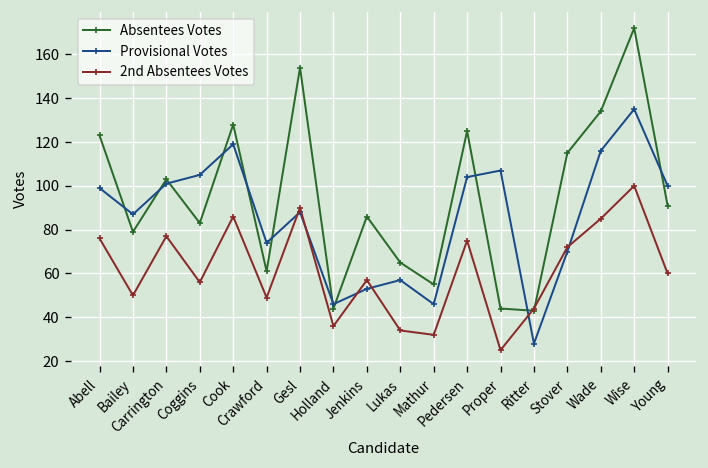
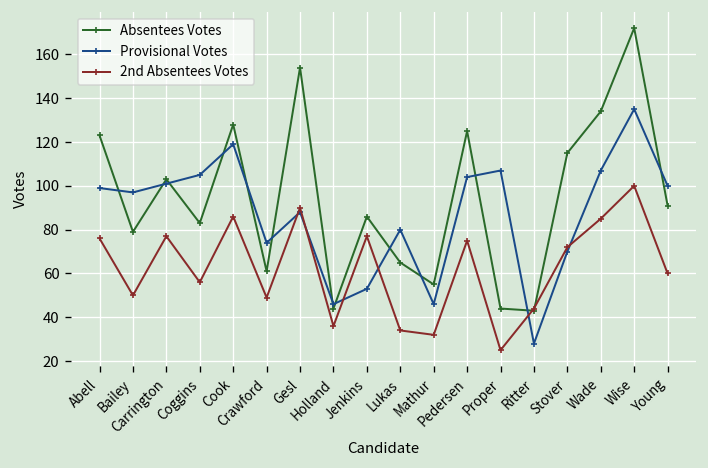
Provisional Votes, Bailey: 87 -> 97
2nd Absentees Votes, Jenkins: 57 -> 77
Provisional Votes, Lukas: 57 -> 80
Provisional Votes, Wade: 116 -> 107
